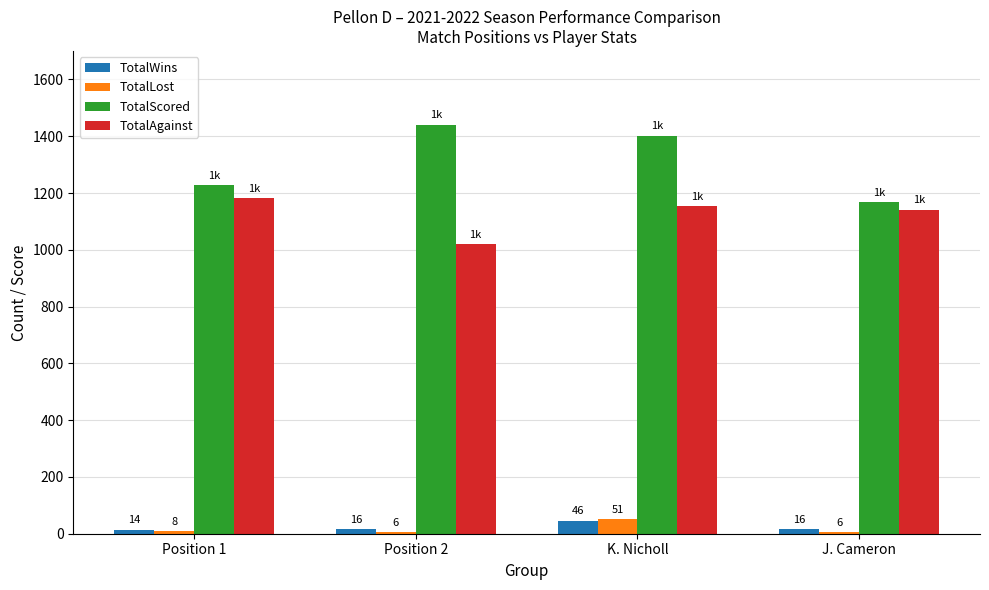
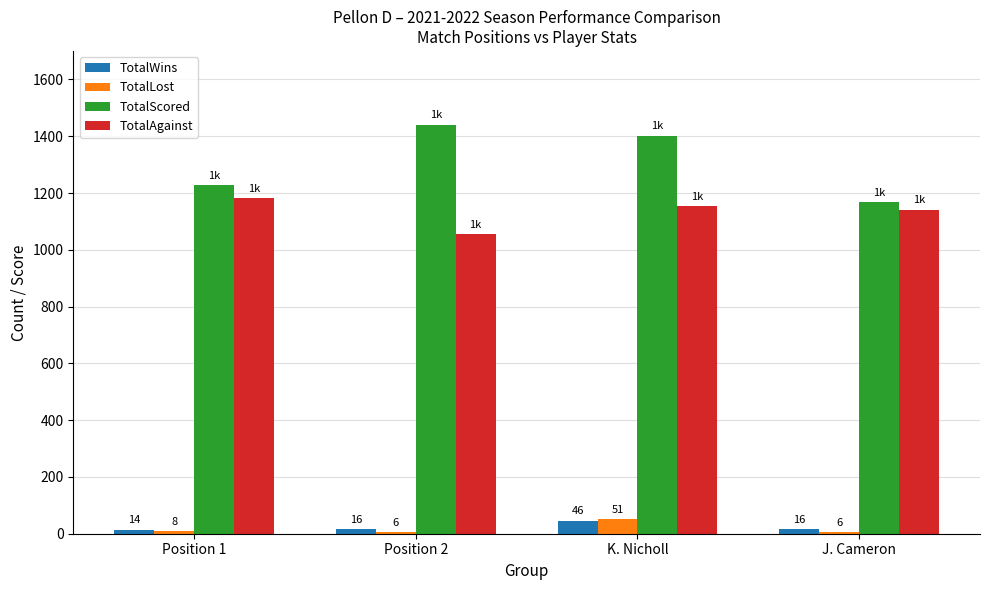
TotalAgainst, Position 2: 1020 -> 1050
